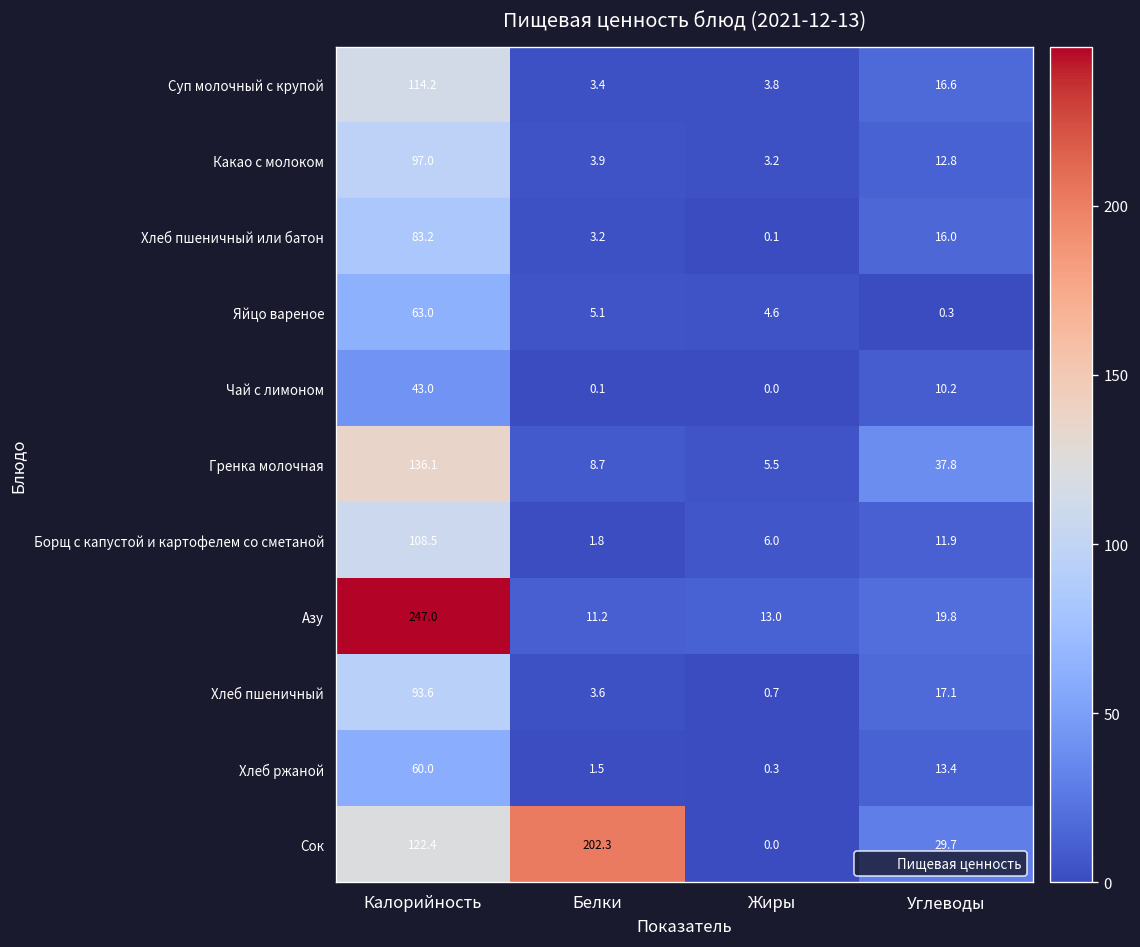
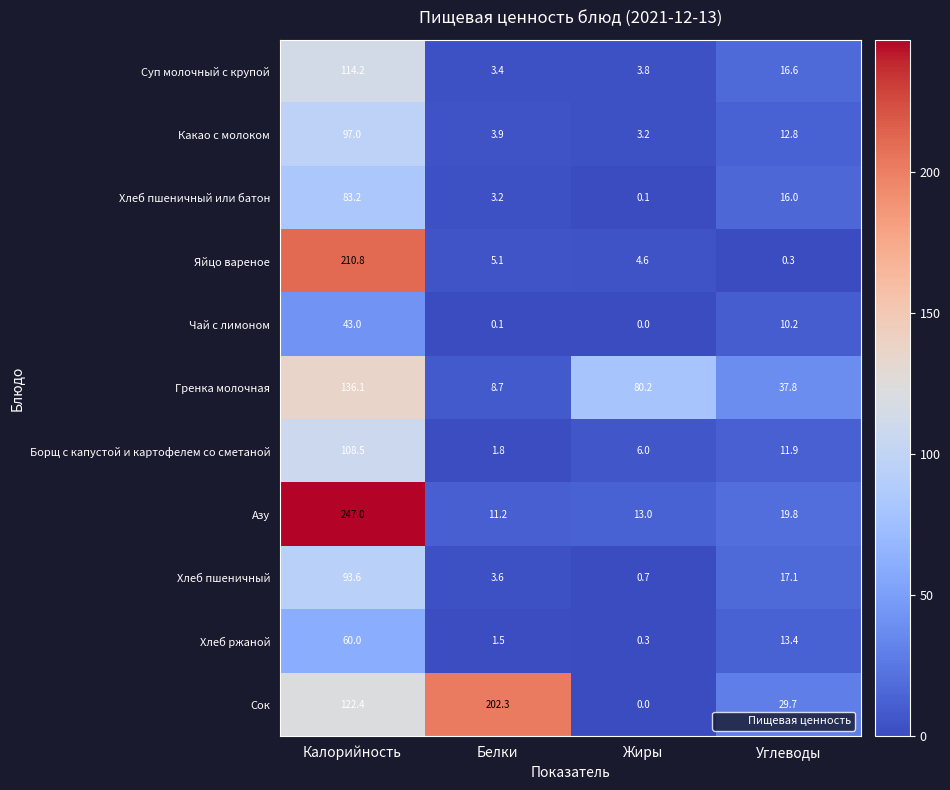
Яйцо вареное, Калорийность: 63.0 -> 210.8
Гренка молочная, Жиры: 5.5 -> 80.2
